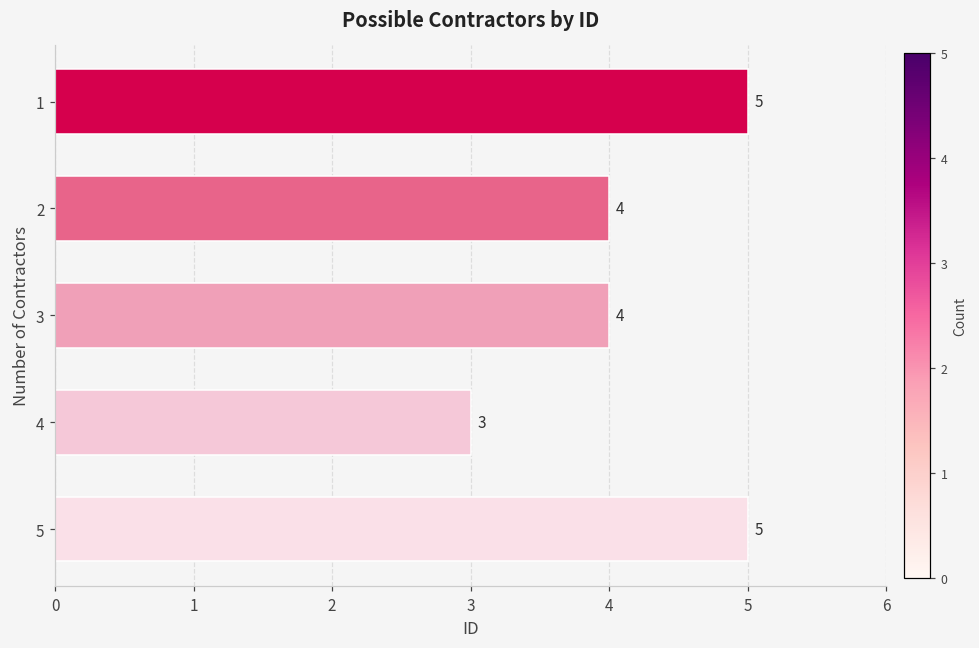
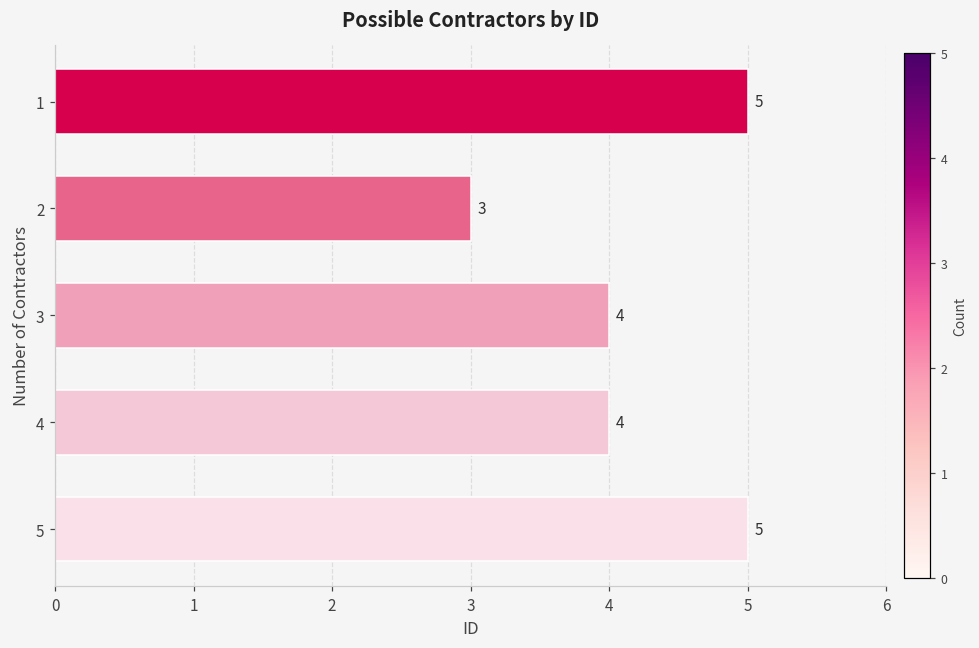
2: 4 -> 3
4: 3 -> 4
